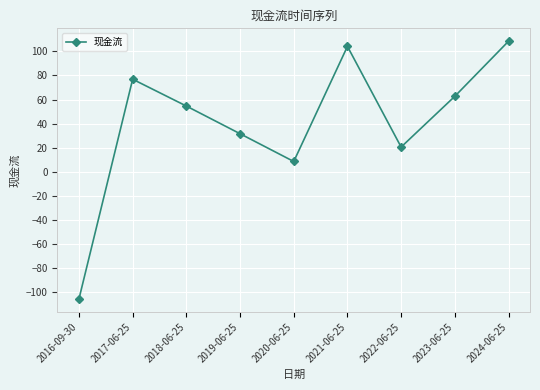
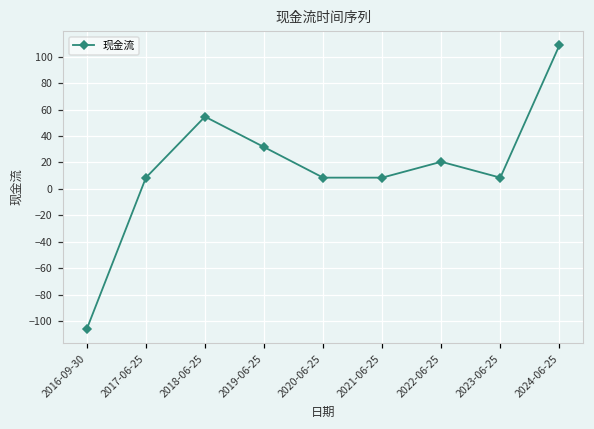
2017-06-25: 77 -> 9
2021-06-25: 104 -> 9
2023-06-25: 63 -> 9
